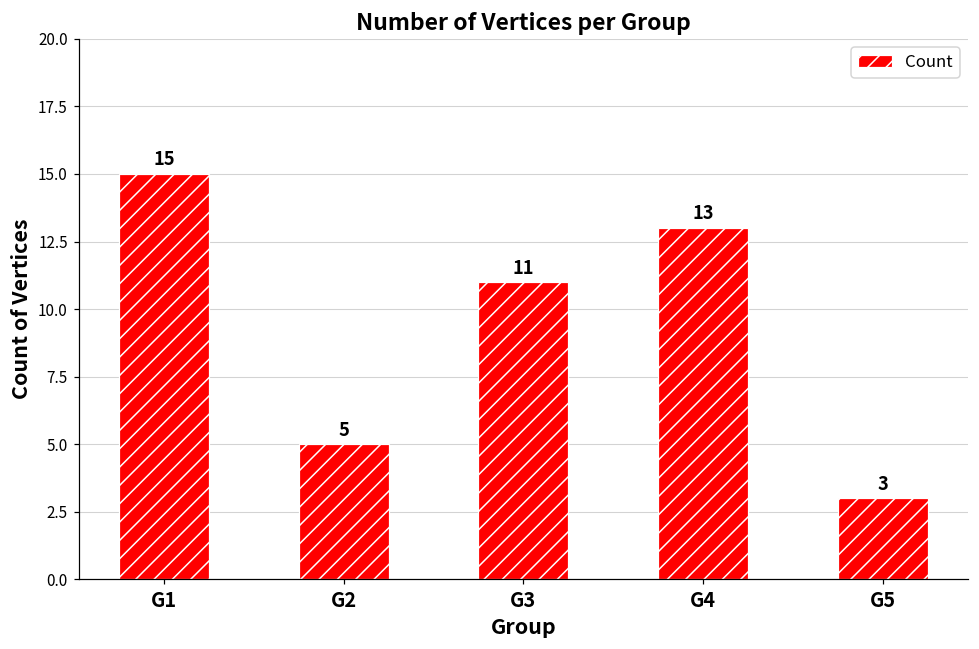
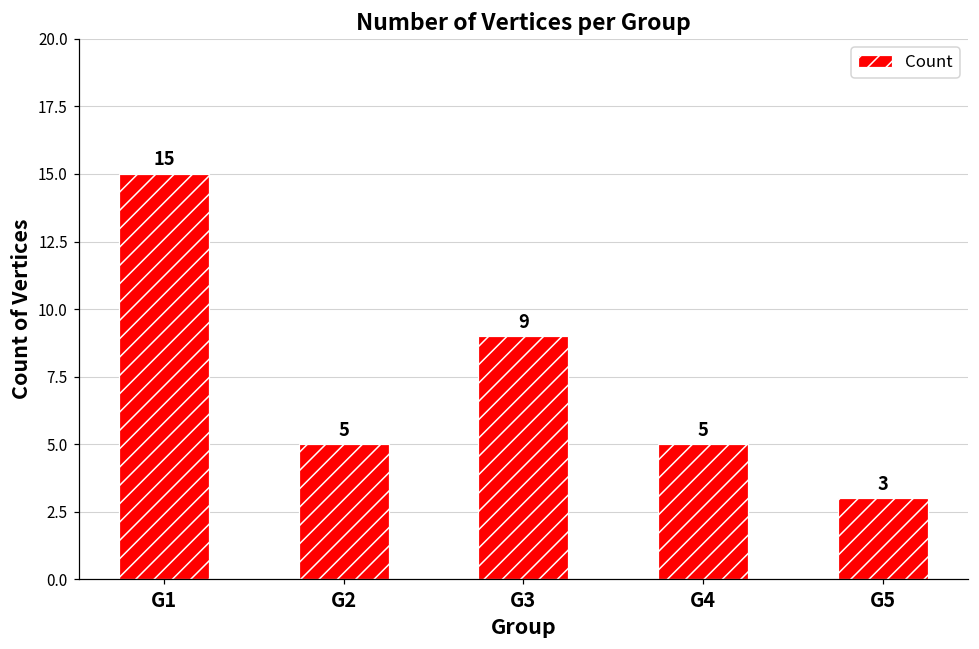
G3: 11 -> 9
G4: 13 -> 5
